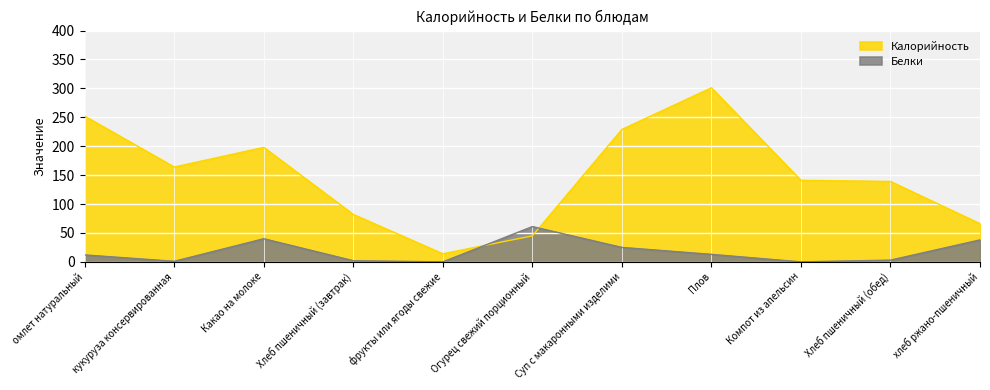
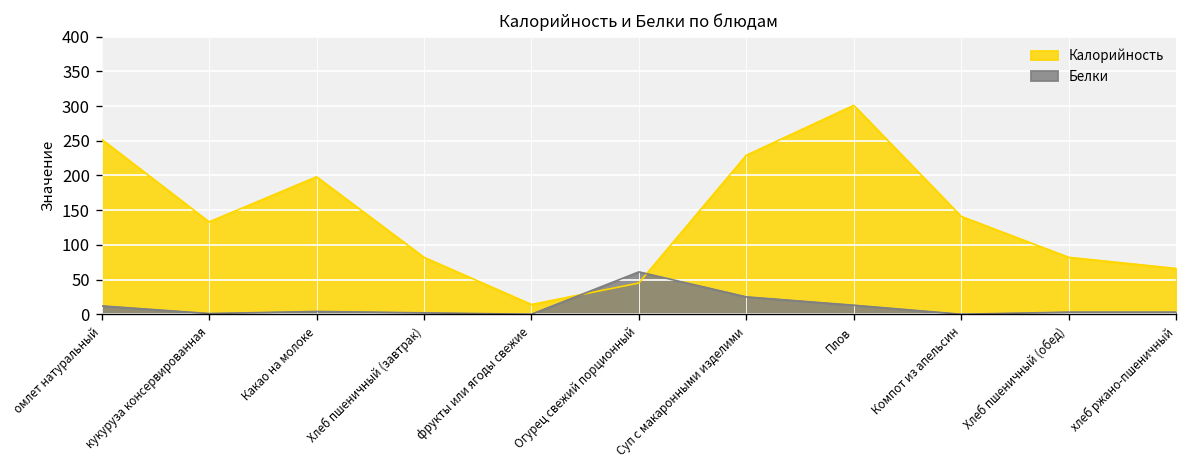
Калорийность, кукуруза консервированная: 160 -> 130
Белки, Какао на молоке: 40 -> 0
Калорийность, Хлеб пшеничный (обед): 140 -> 80
Белки, хлеб ржано-пшеничный: 40 -> 0
